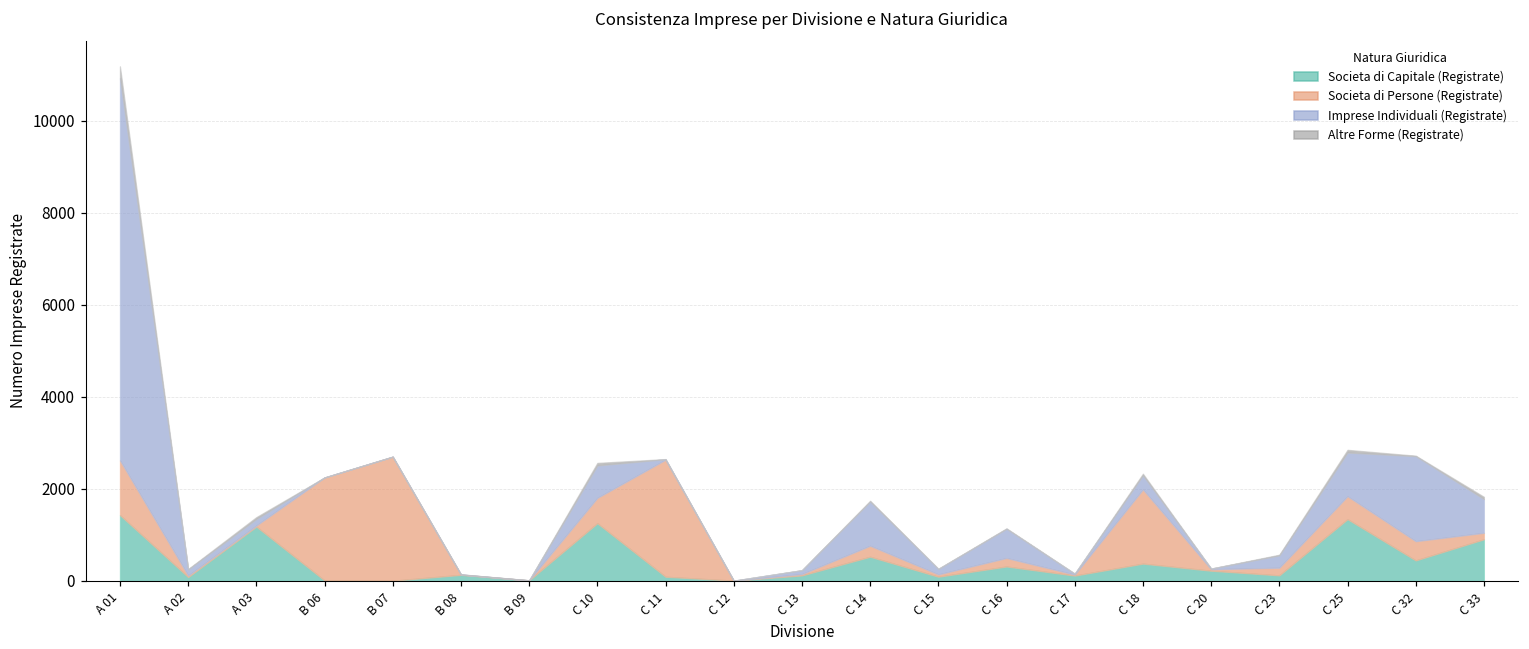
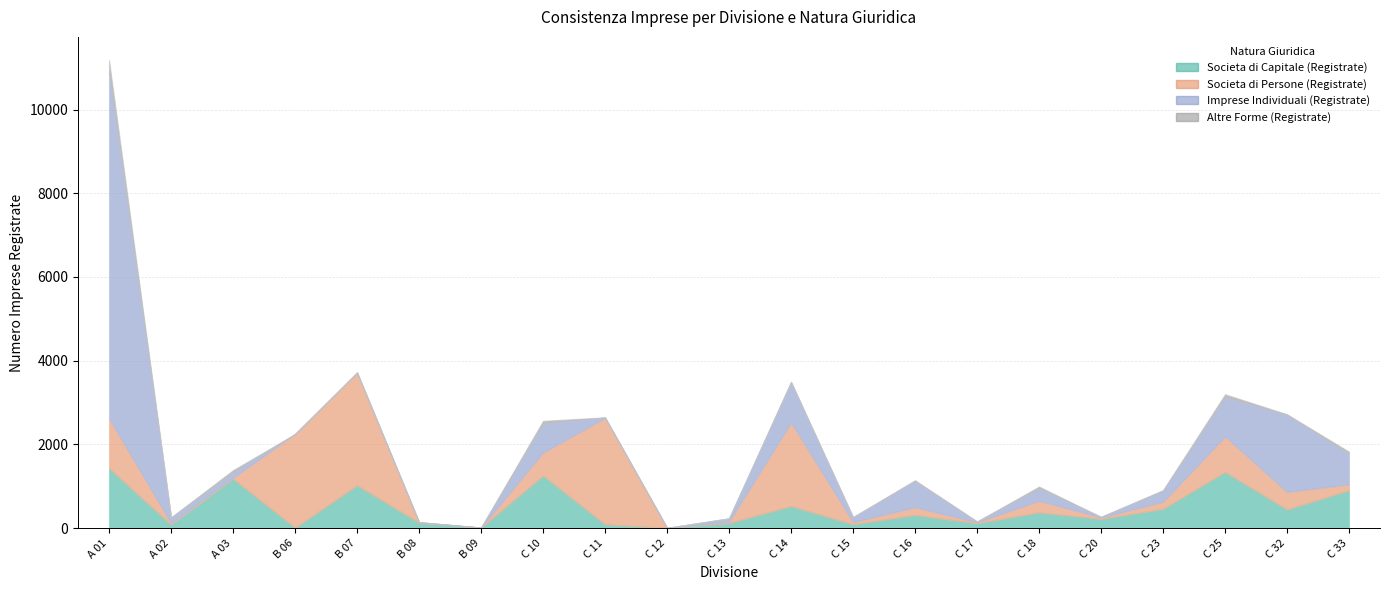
Societa di Capitale (Registrate), B 07: 0 -> 1000
Societa di Persone (Registrate), C 14: 200 -> 2000
Societa di Persone (Registrate), C 18: 1600 -> 300
Societa di Capitale (Registrate), C 23: 100 -> 500
Societa di Persone (Registrate), C 25: 500 -> 800
